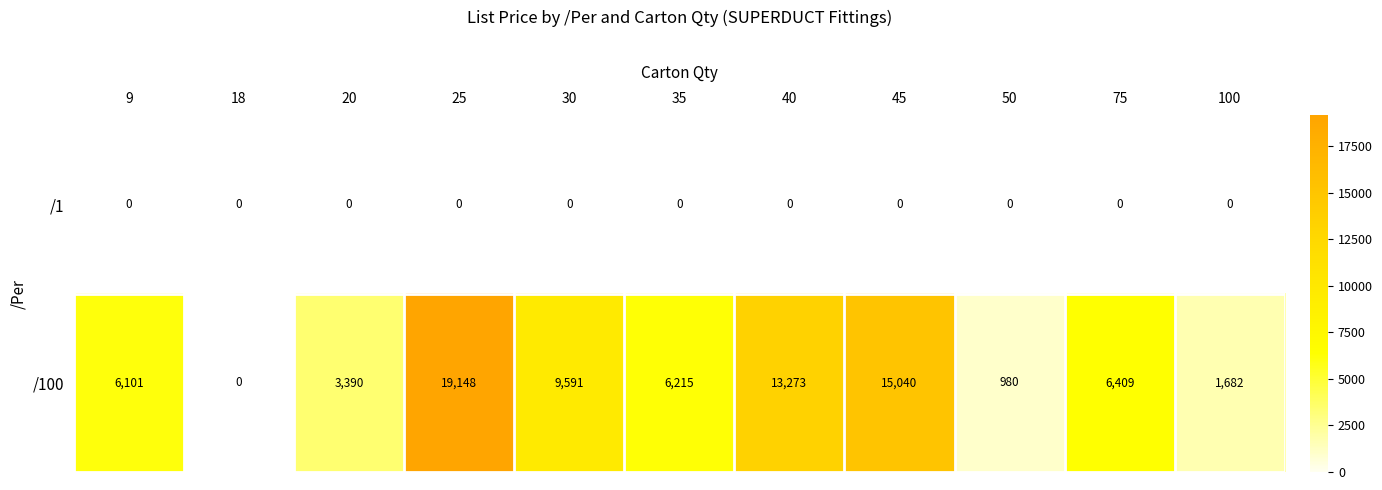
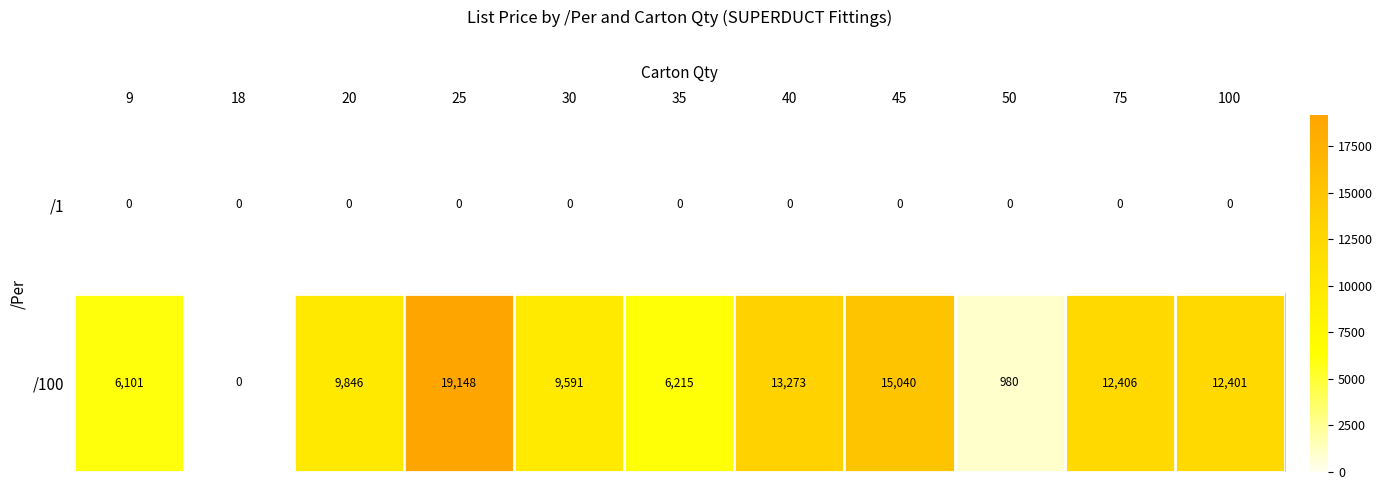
/100, 20: 3,390 -> 9,846
/100, 75: 6,409 -> 12,406
/100, 100: 1,682 -> 12,401
